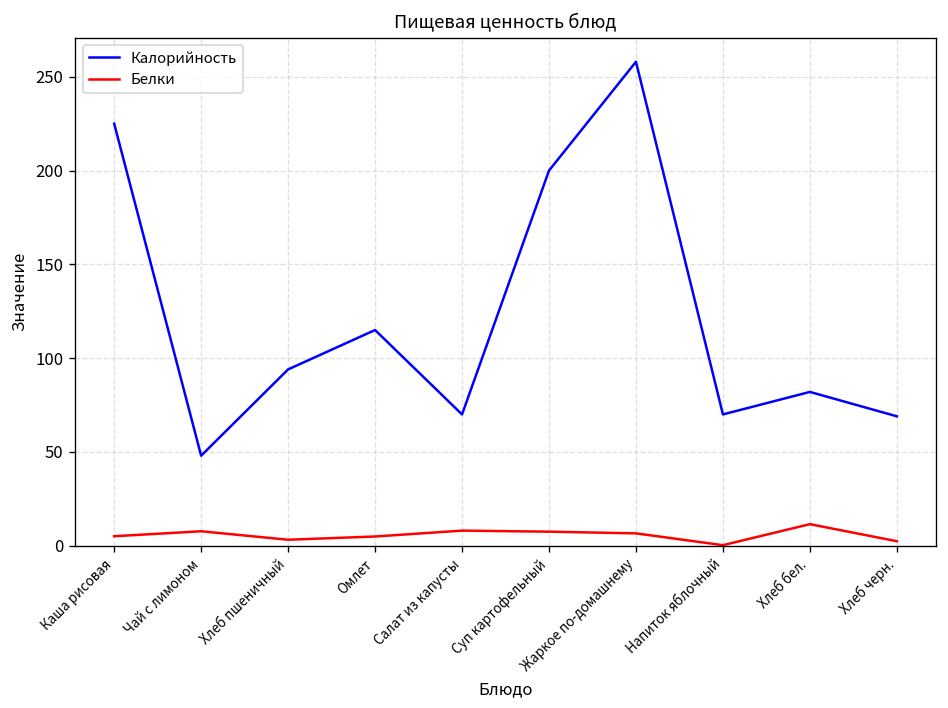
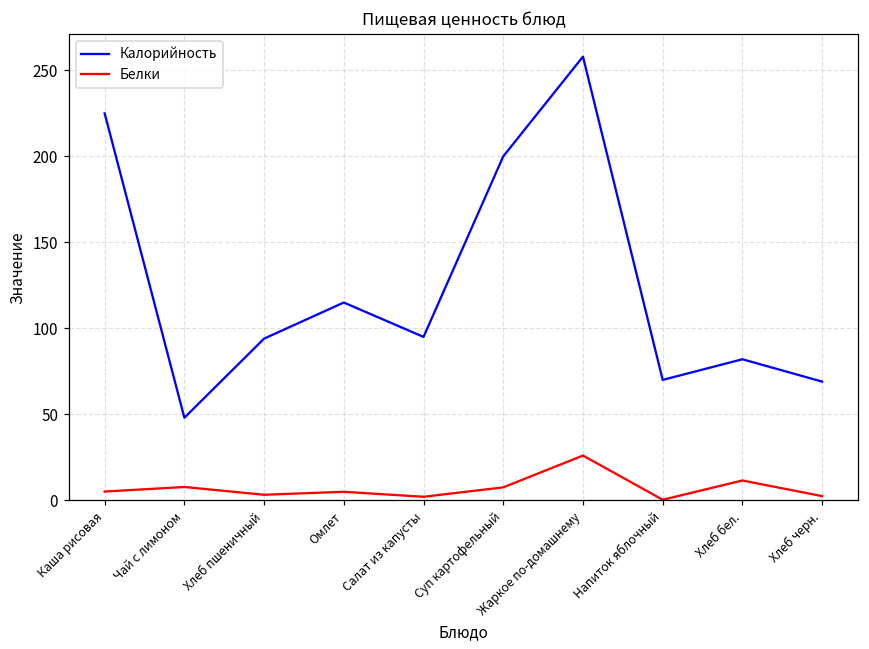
Калорийность, Салат из капусты: 70 -> 95
Белки, Салат из капусты: 8 -> 2
Белки, Жаркое по-домашнему: 7 -> 26
